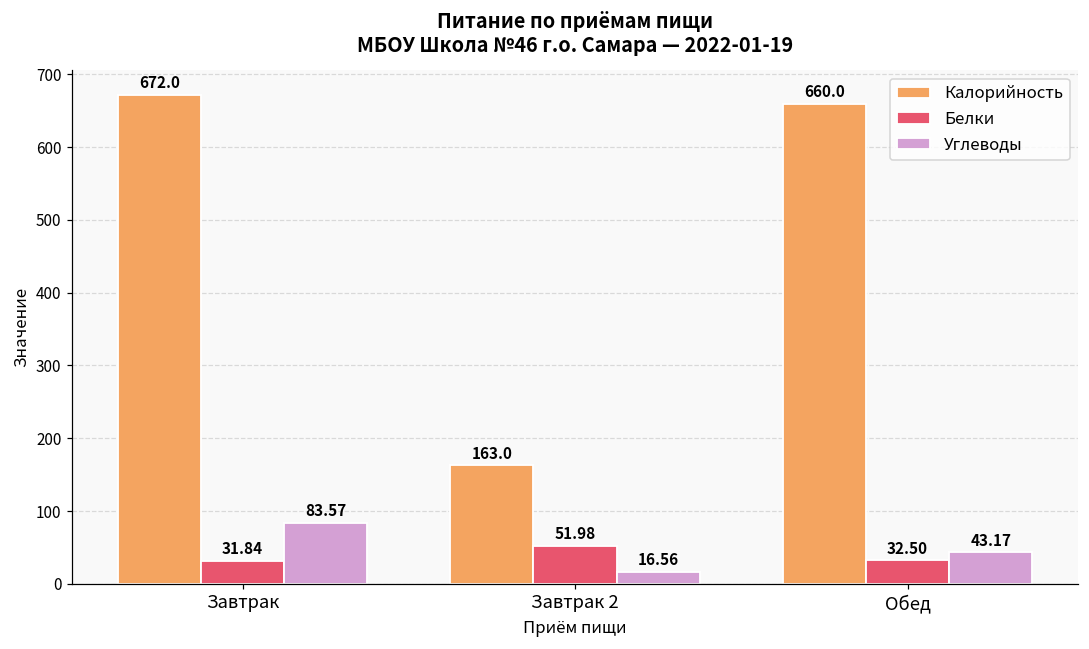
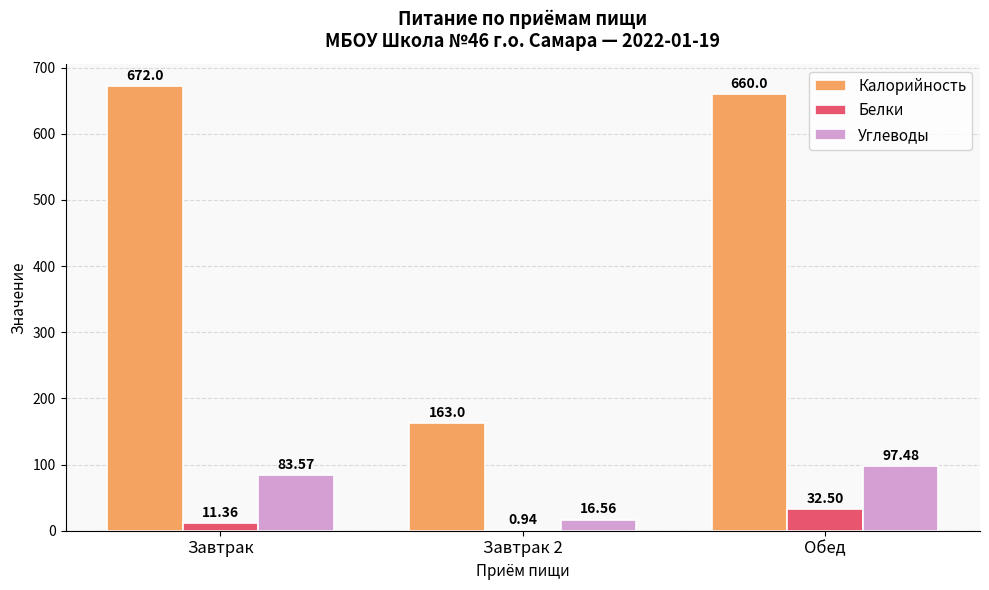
Белки, Завтрак: 31.84 -> 11.36
Белки, Завтрак 2: 51.98 -> 0.94
Углеводы, Обед: 43.17 -> 97.48
